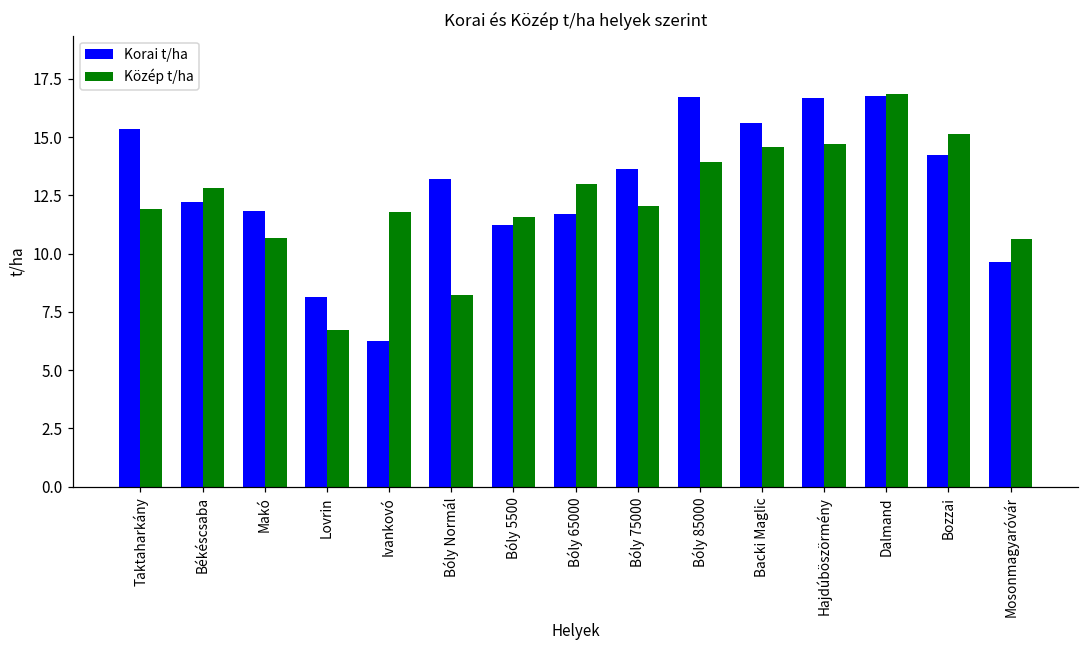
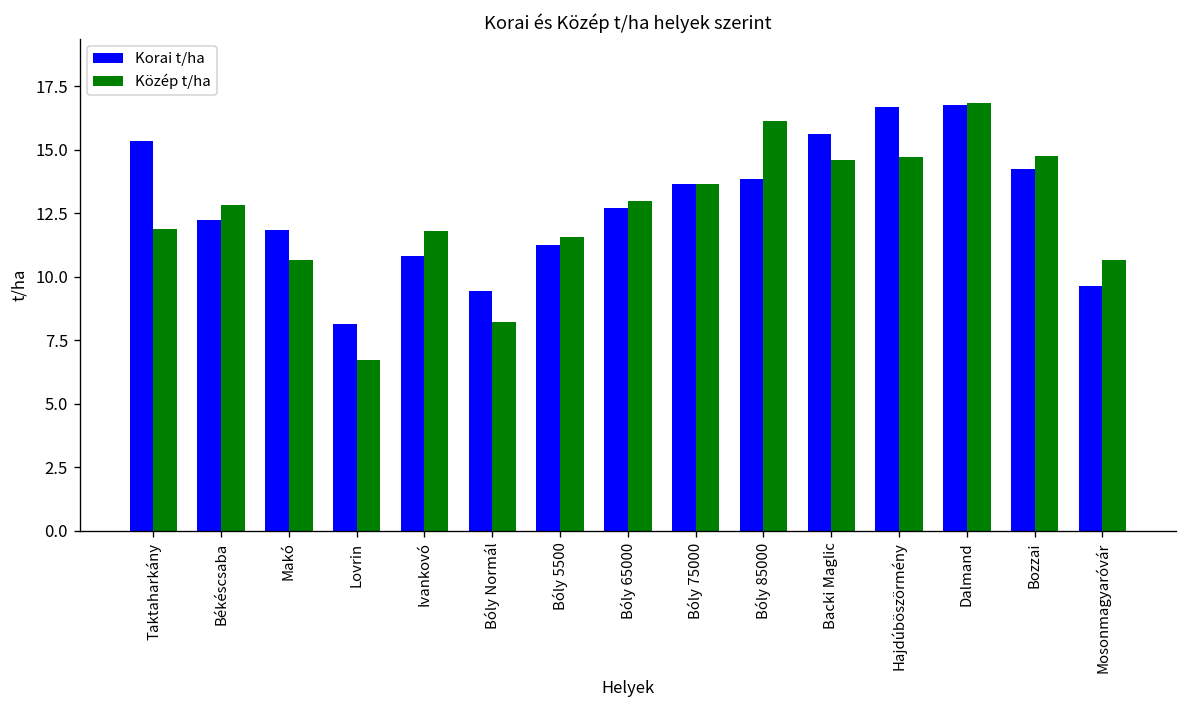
Korai t/ha, Ivankovó: 6.3 -> 10.8
Korai t/ha, Bóly Normál: 13.2 -> 9.4
Korai t/ha, Bóly 65000: 11.7 -> 12.7
Közép t/ha, Bóly 75000: 12.0 -> 13.6
Korai t/ha, Bóly 85000: 16.7 -> 13.8
Közép t/ha, Bóly 85000: 13.9 -> 16.1
Közép t/ha, Bozzai: 15.1 -> 14.8
